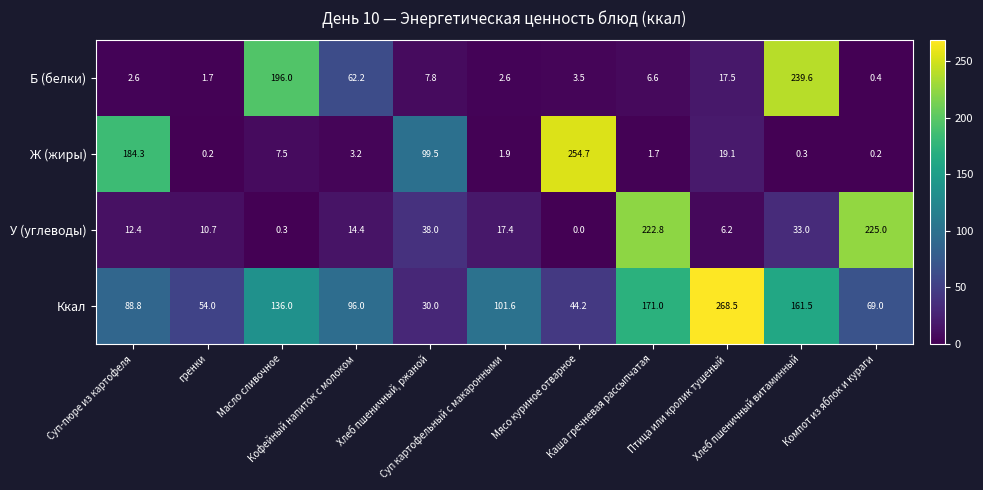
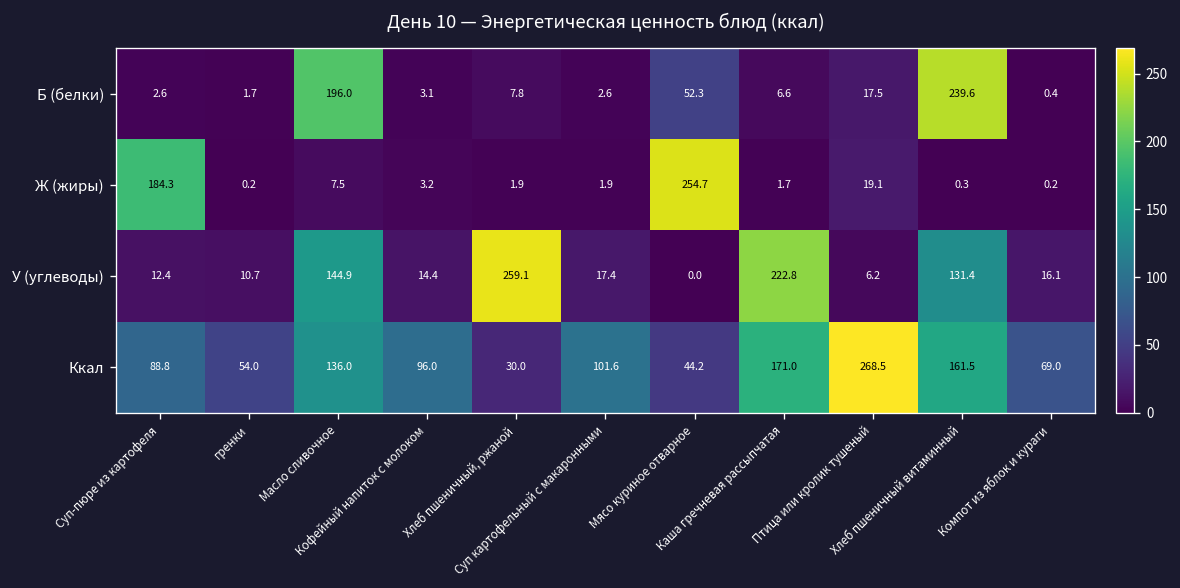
Б (белки), Кофейный напиток с молоком: 62.2 -> 3.1
Б (белки), Мясо куриное отварное: 3.5 -> 52.3
Ж (жиры), Хлеб пшеничный, ржаной: 99.5 -> 1.9
У (углеводы), Масло сливочное: 0.3 -> 144.9
У (углеводы), Хлеб пшеничный, ржаной: 38.0 -> 259.1
У (углеводы), Хлеб пшеничный витаминный: 33.0 -> 131.4
У (углеводы), Компот из яблок и кураги: 225.0 -> 16.1
